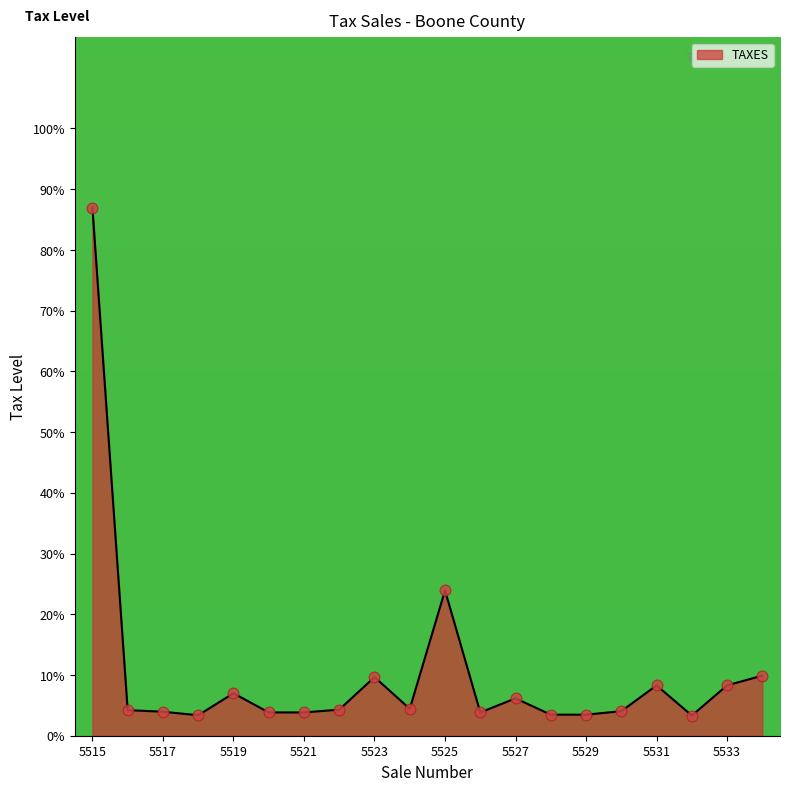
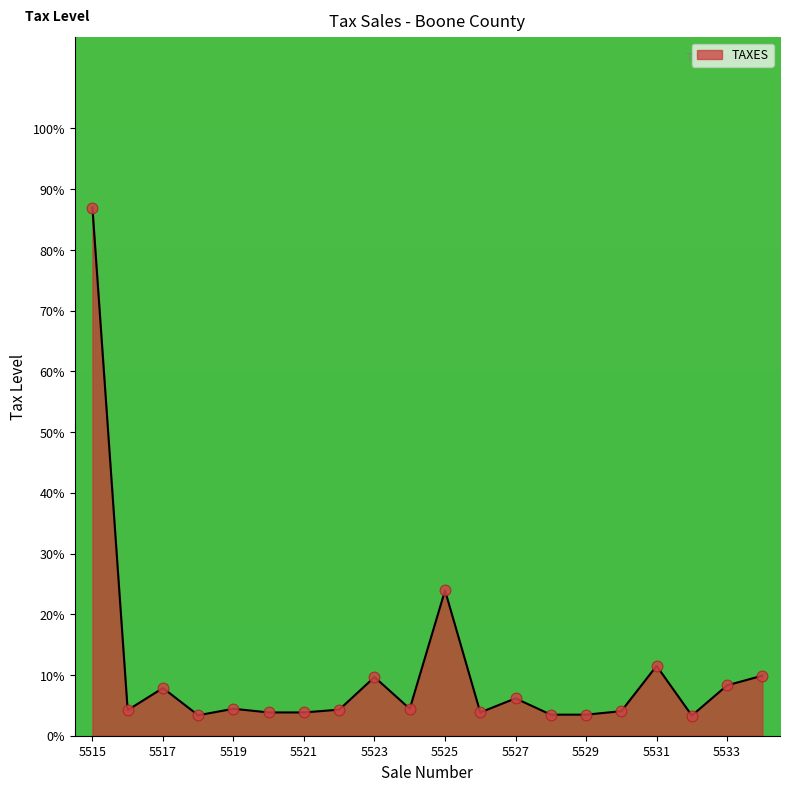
5517: 4% -> 8%
5519: 7% -> 4%
5531: 8% -> 12%
